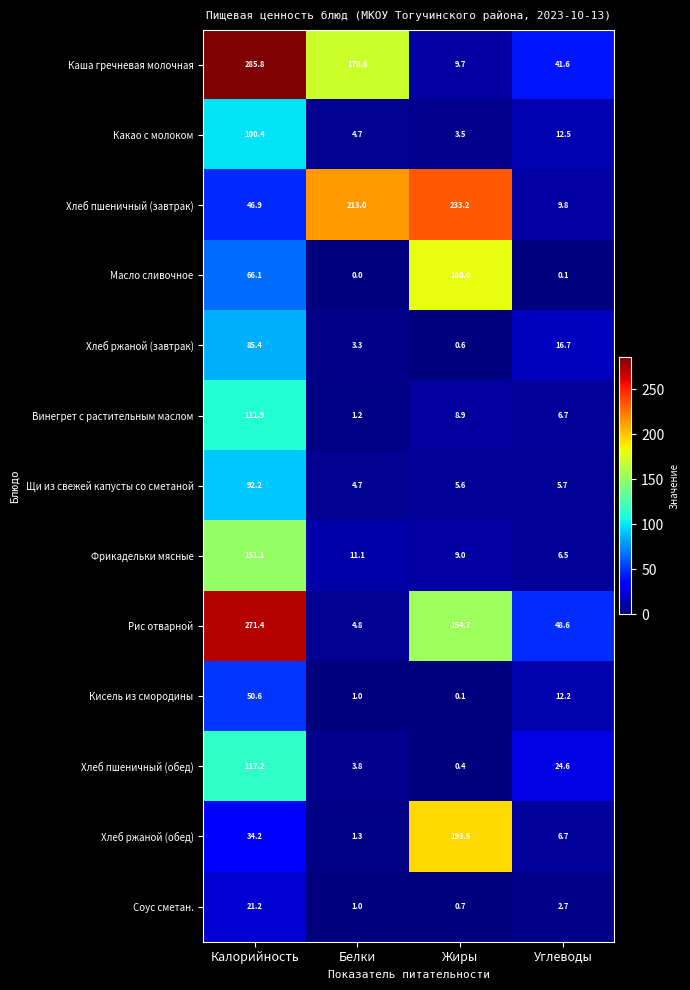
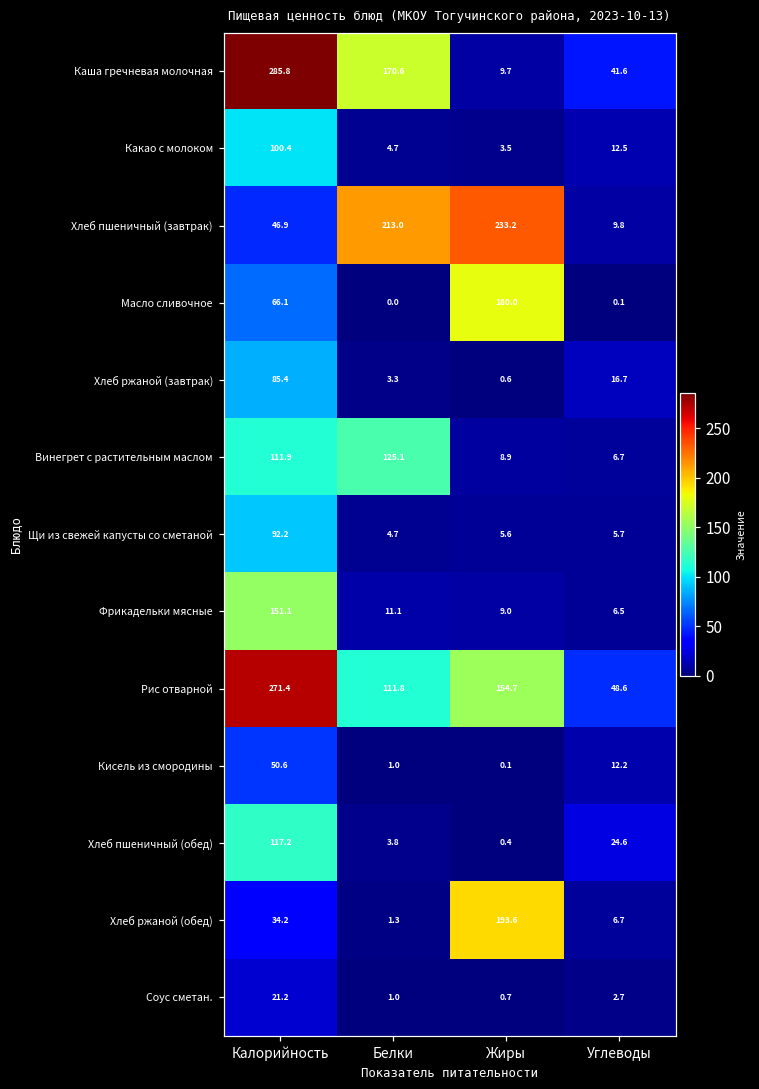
Винегрет с растительным маслом, Белки: 1.2 -> 125.1
Рис отварной, Белки: 4.8 -> 111.8
